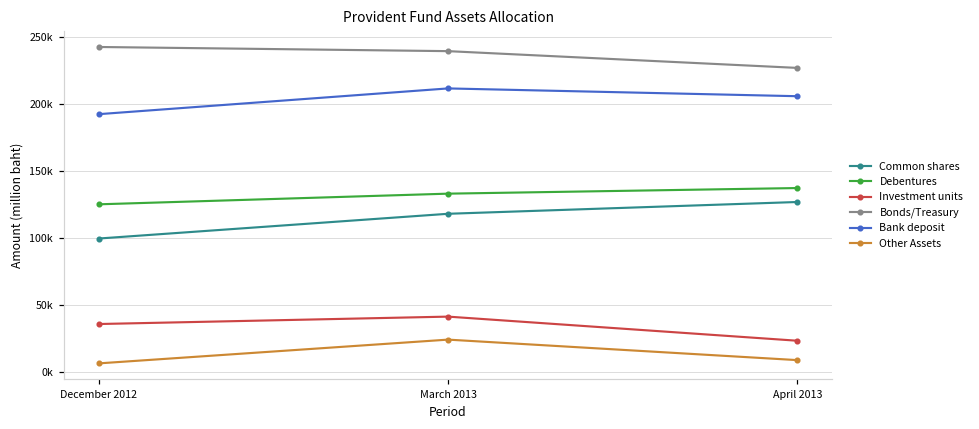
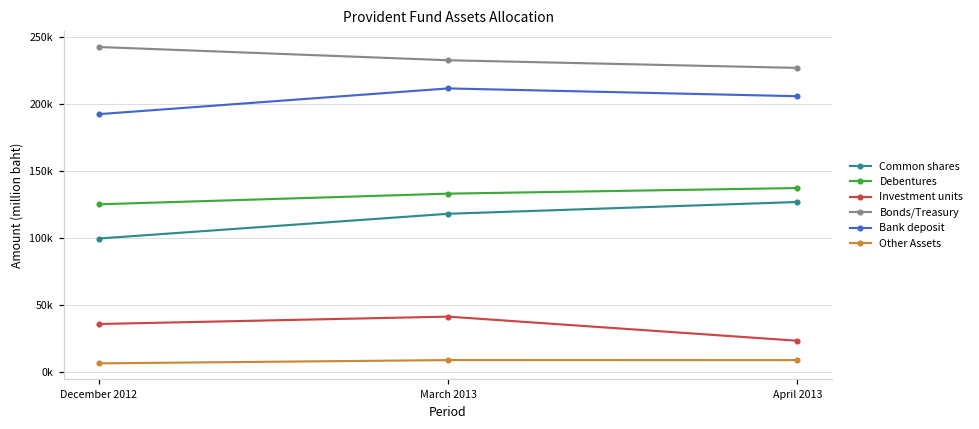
Bonds/Treasury, March 2013: 240000 -> 233000
Other Assets, March 2013: 24000 -> 9000
